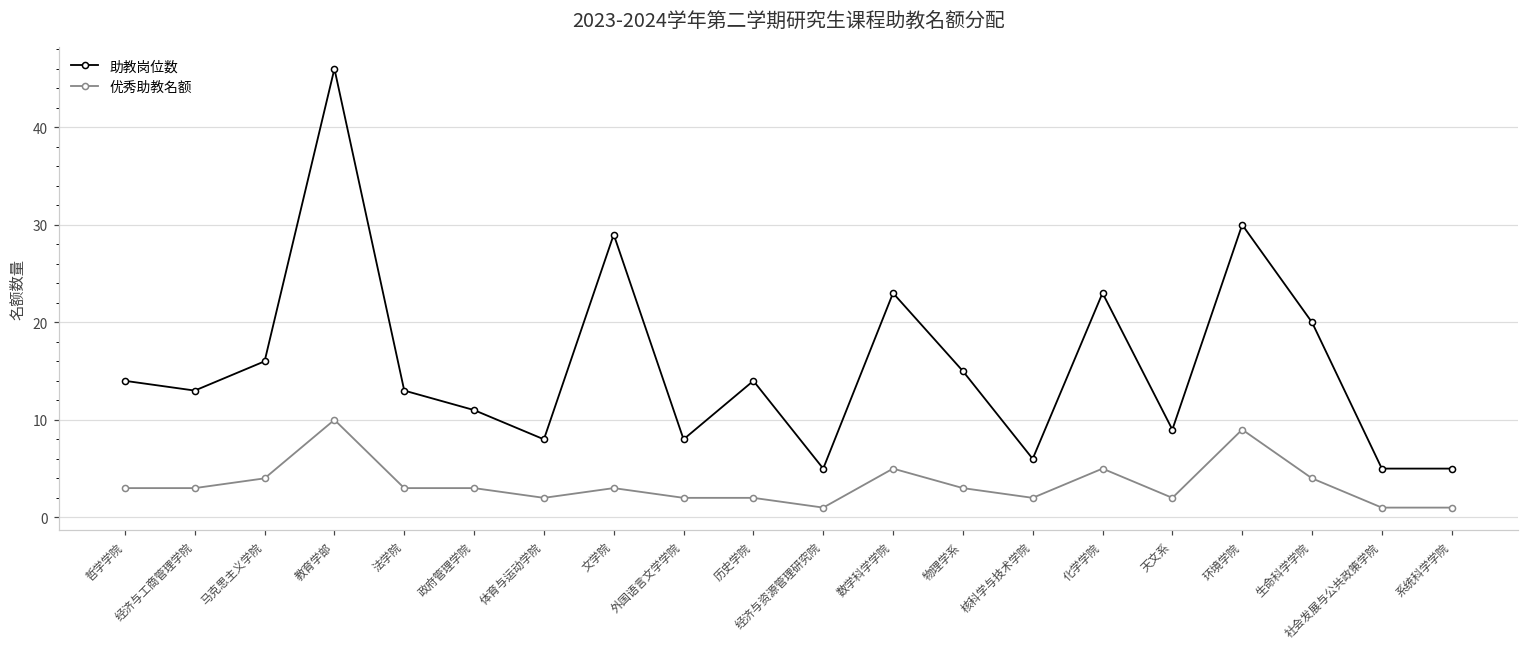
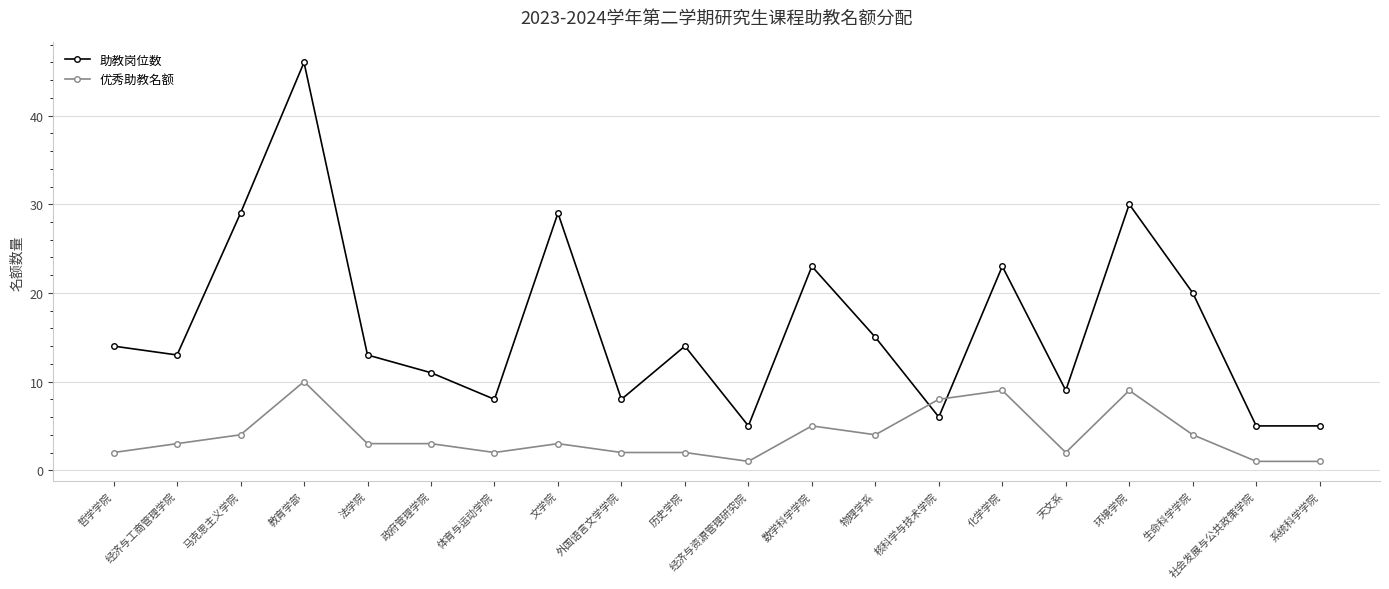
优秀助教名额, 哲学学院: 3 -> 2
助教岗位数, 马克思主义学院: 16 -> 29
优秀助教名额, 物理学系: 3 -> 4
优秀助教名额, 核科学与技术学院: 2 -> 8
优秀助教名额, 化学学院: 5 -> 9
